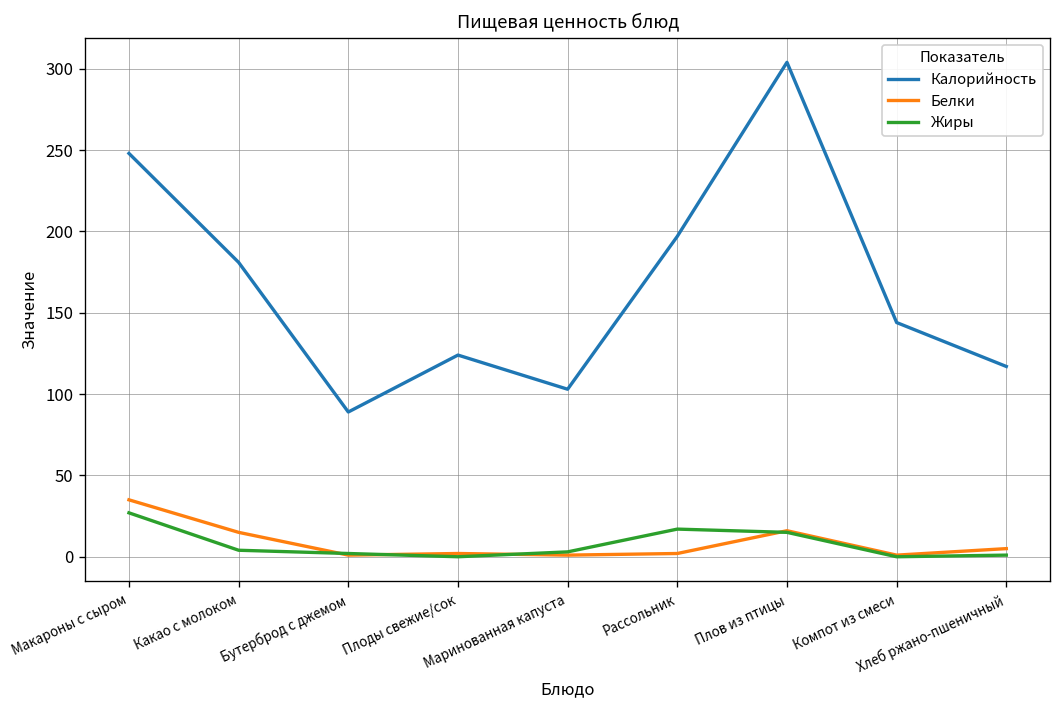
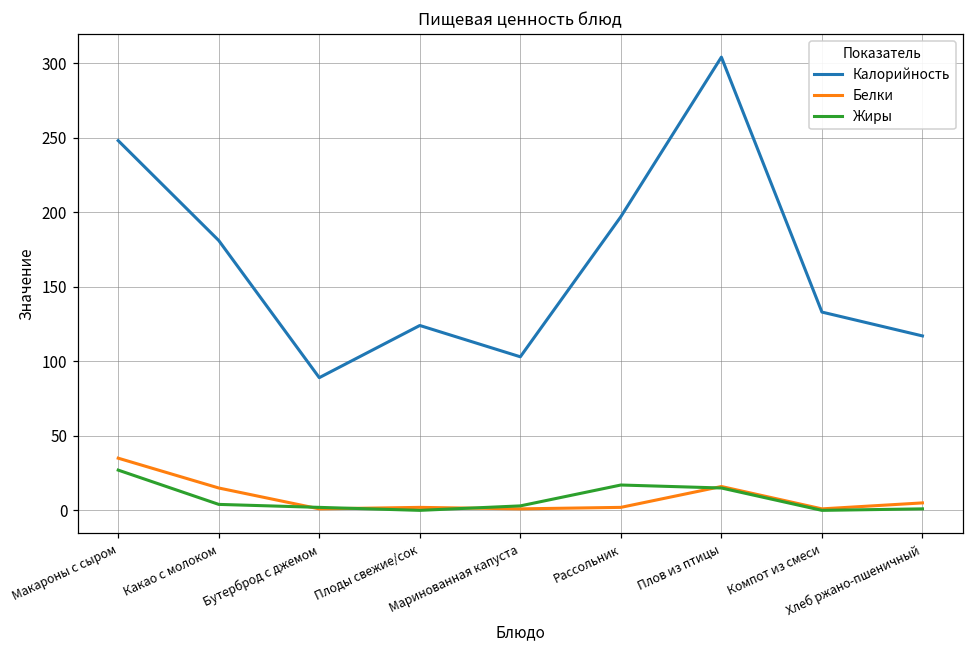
Калорийность, Компот из смеси: 144 -> 133
